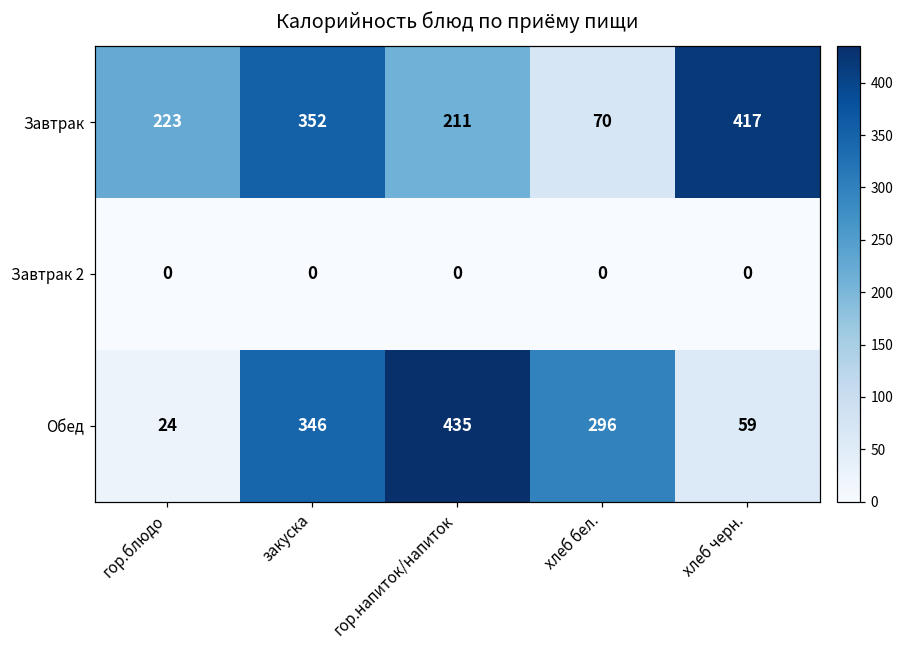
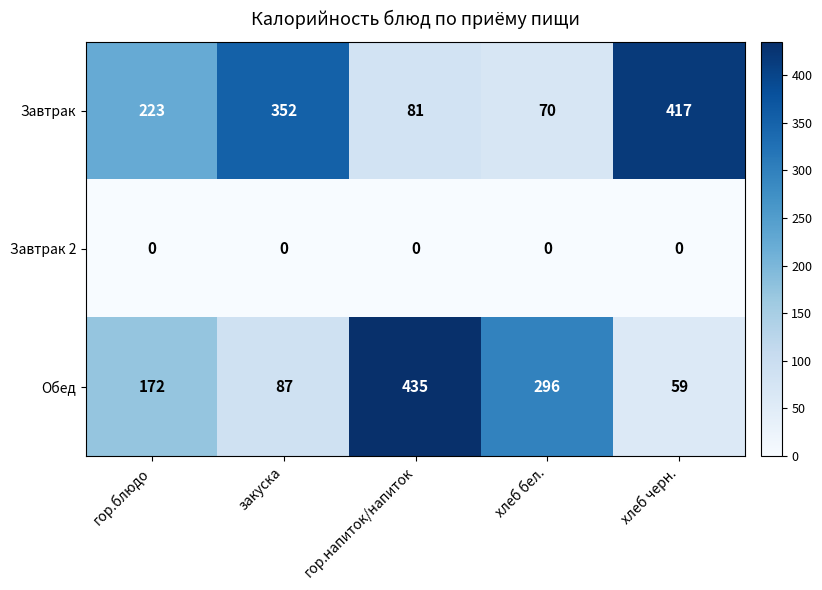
Завтрак, гор.напиток/напиток: 211 -> 81
Обед, гор.блюдо: 24 -> 172
Обед, закуска: 346 -> 87
